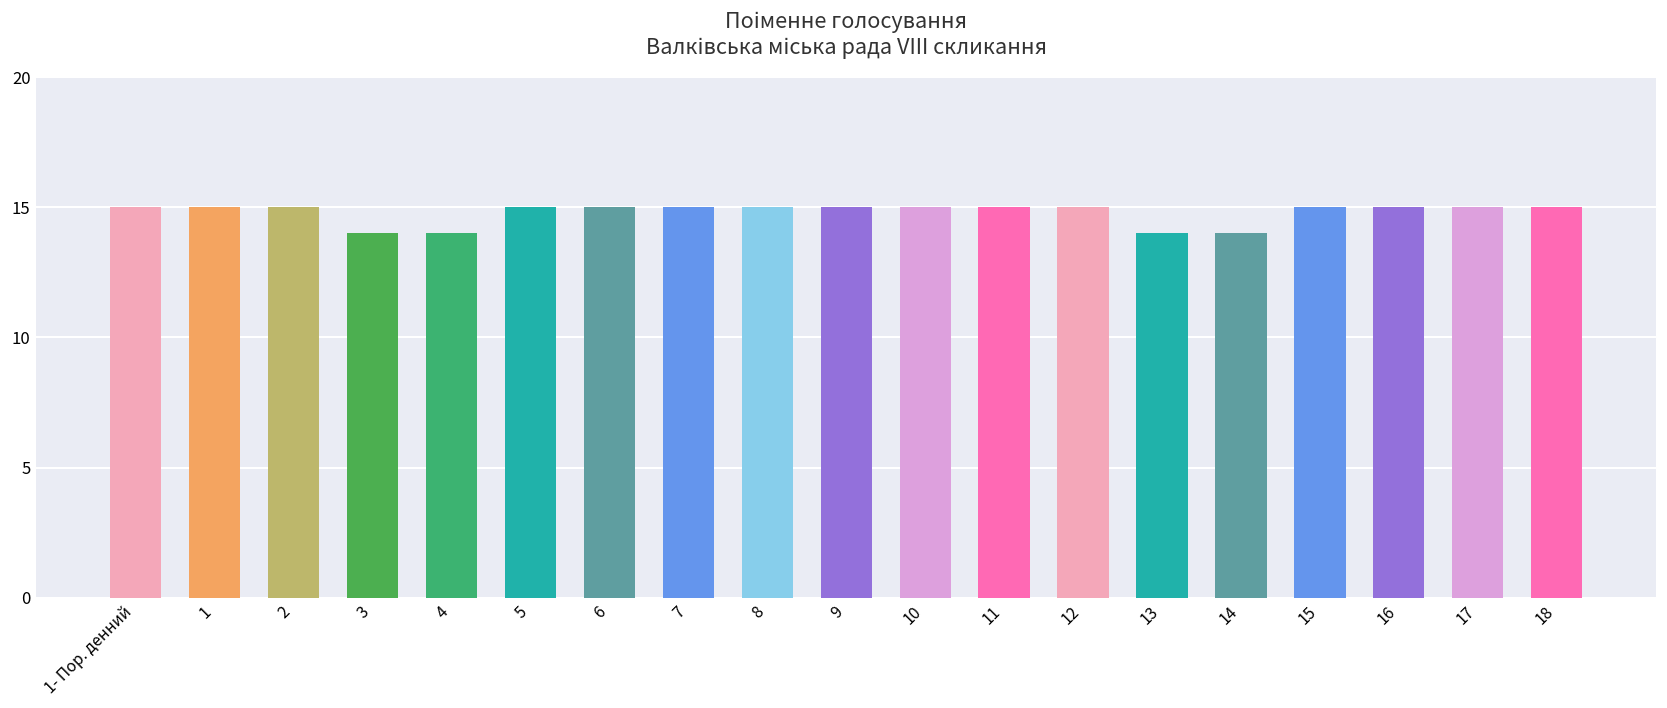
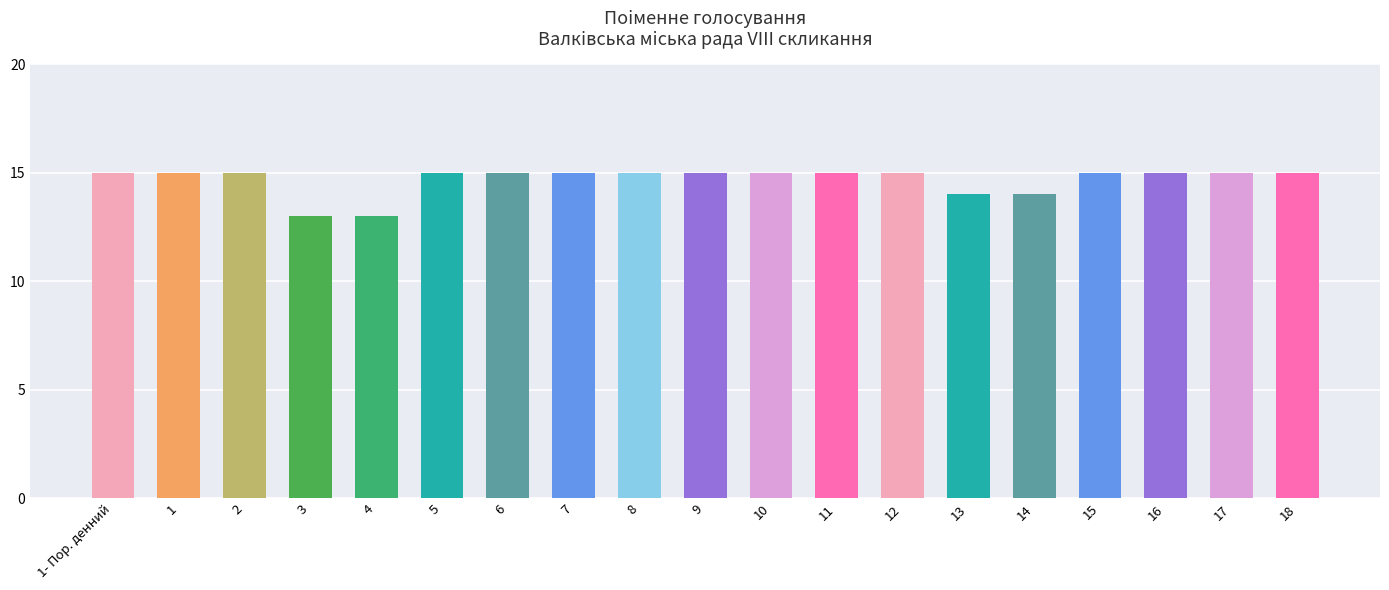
3: 14 -> 13
4: 14 -> 13
